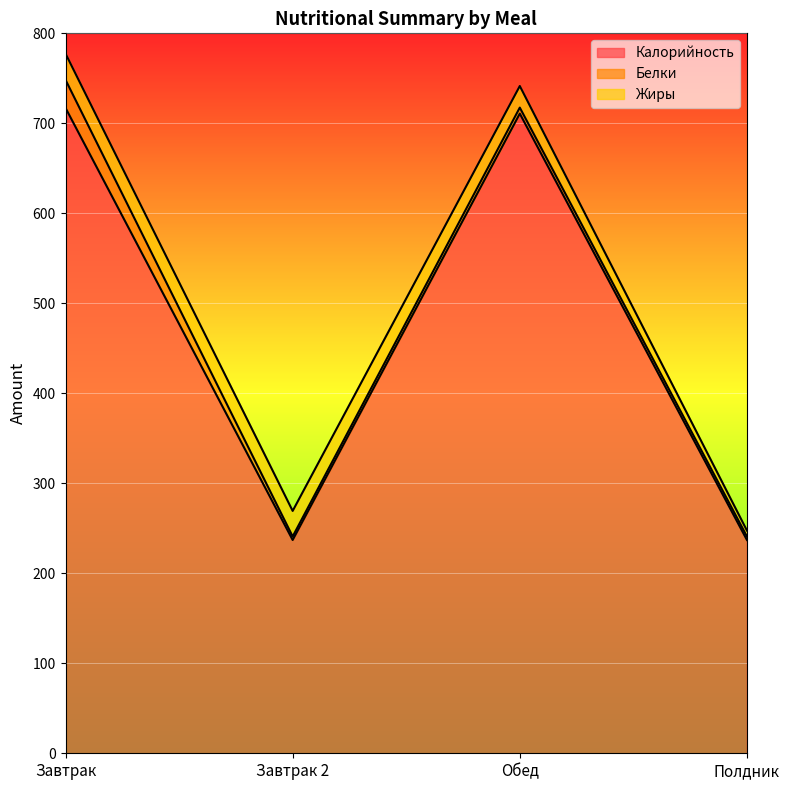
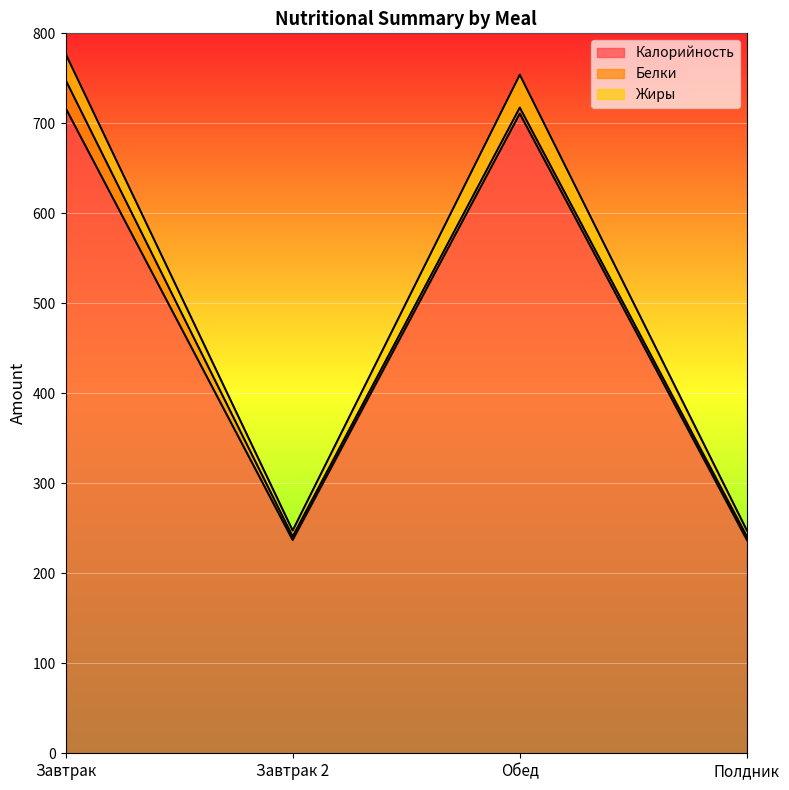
Жиры, Завтрак 2: 30 -> 10
Жиры, Обед: 20 -> 40
